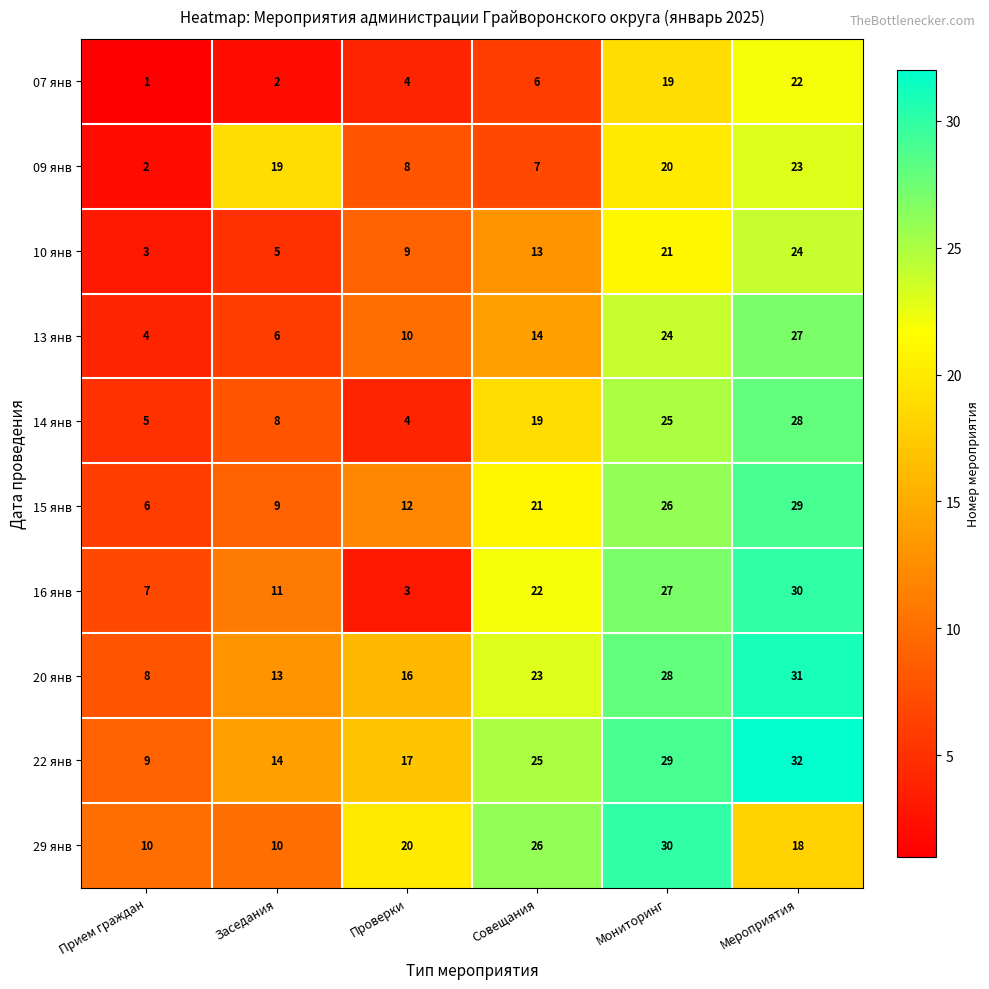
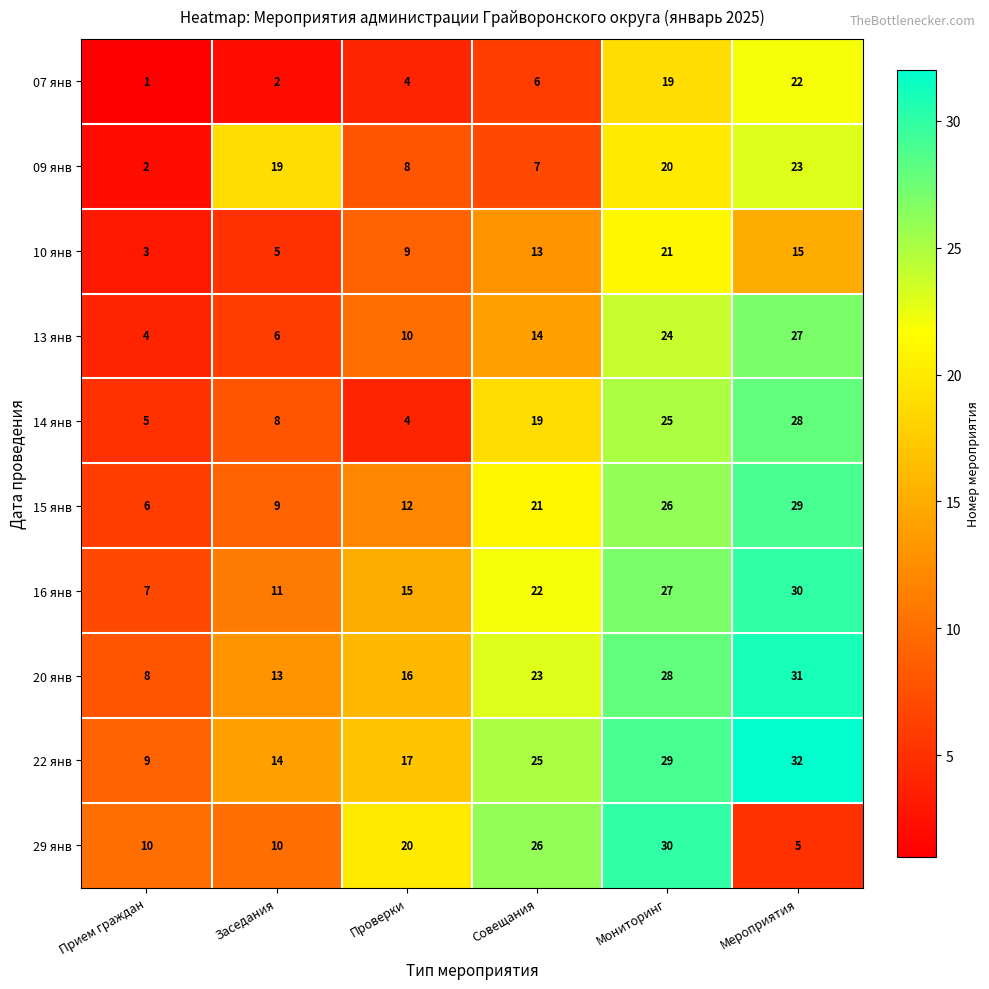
10 янв, Мероприятия: 24 -> 15
16 янв, Проверки: 3 -> 15
29 янв, Мероприятия: 18 -> 5
